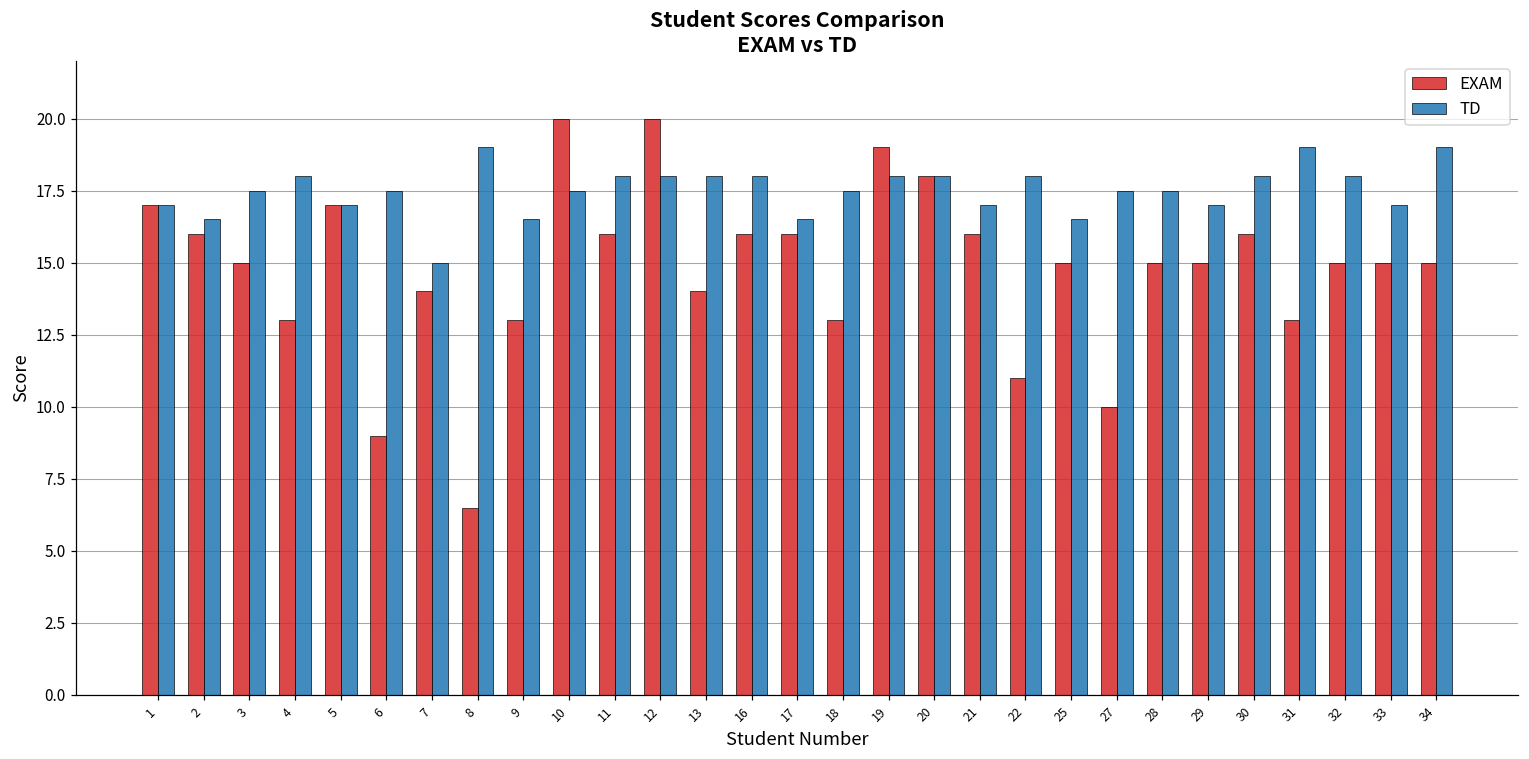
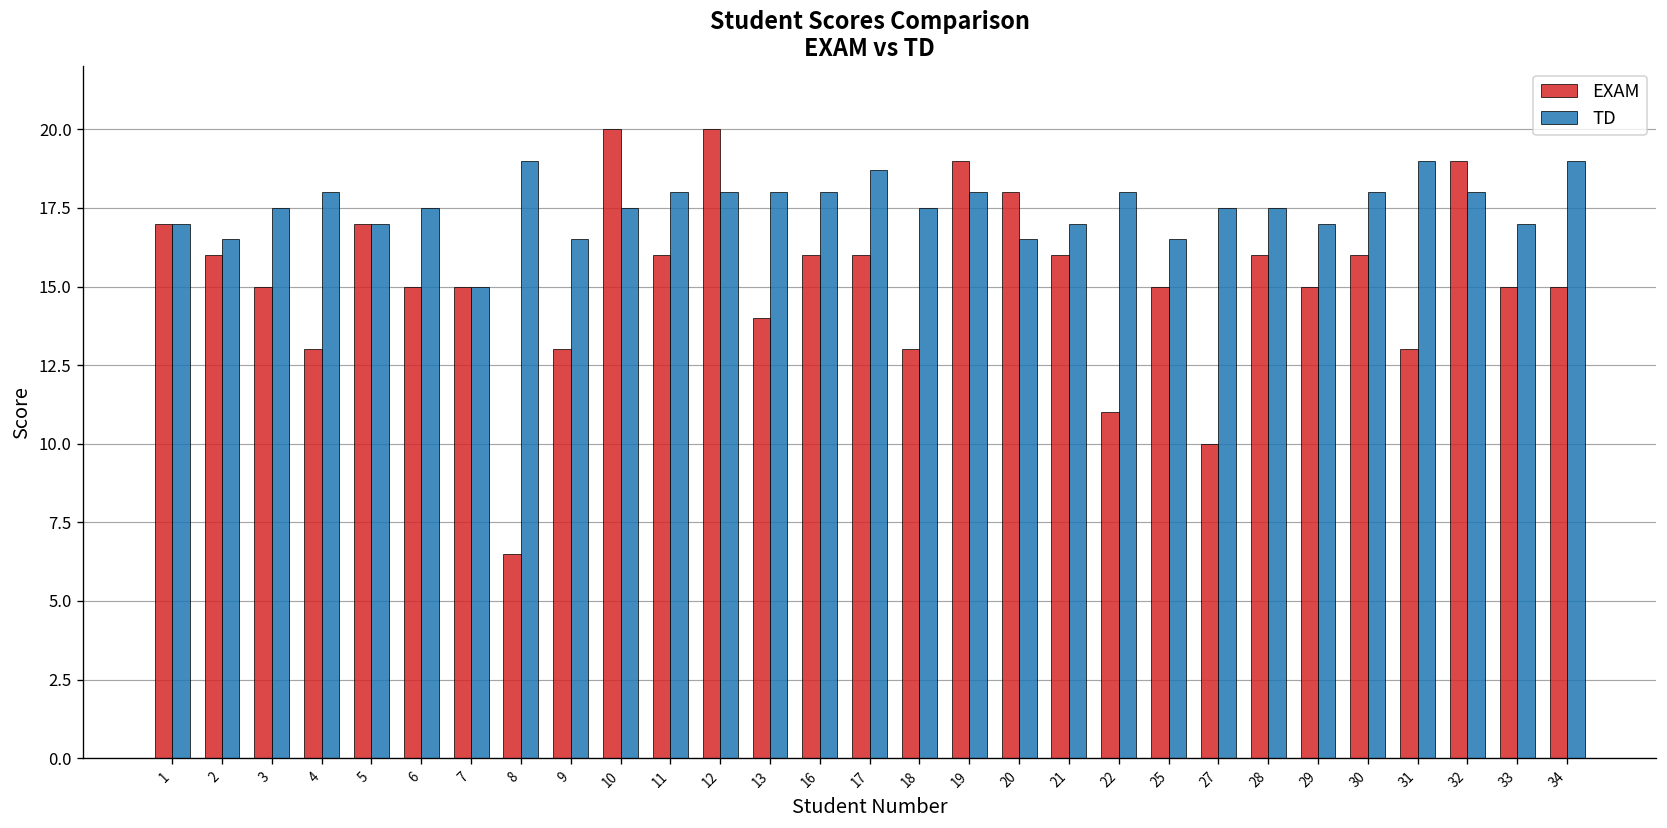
EXAM, 6: 9 -> 15
EXAM, 7: 14 -> 15
TD, 17: 16.5 -> 18.7
TD, 20: 18.0 -> 16.5
EXAM, 28: 15 -> 16
EXAM, 32: 15 -> 19
